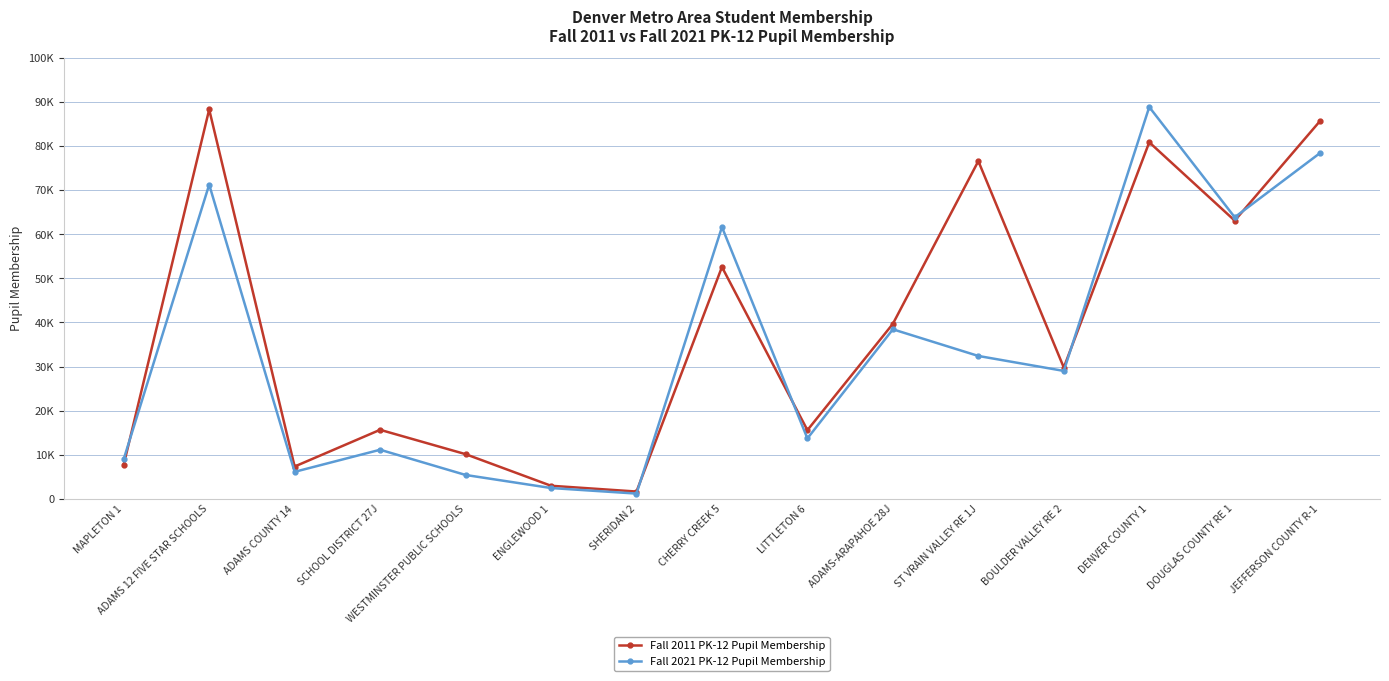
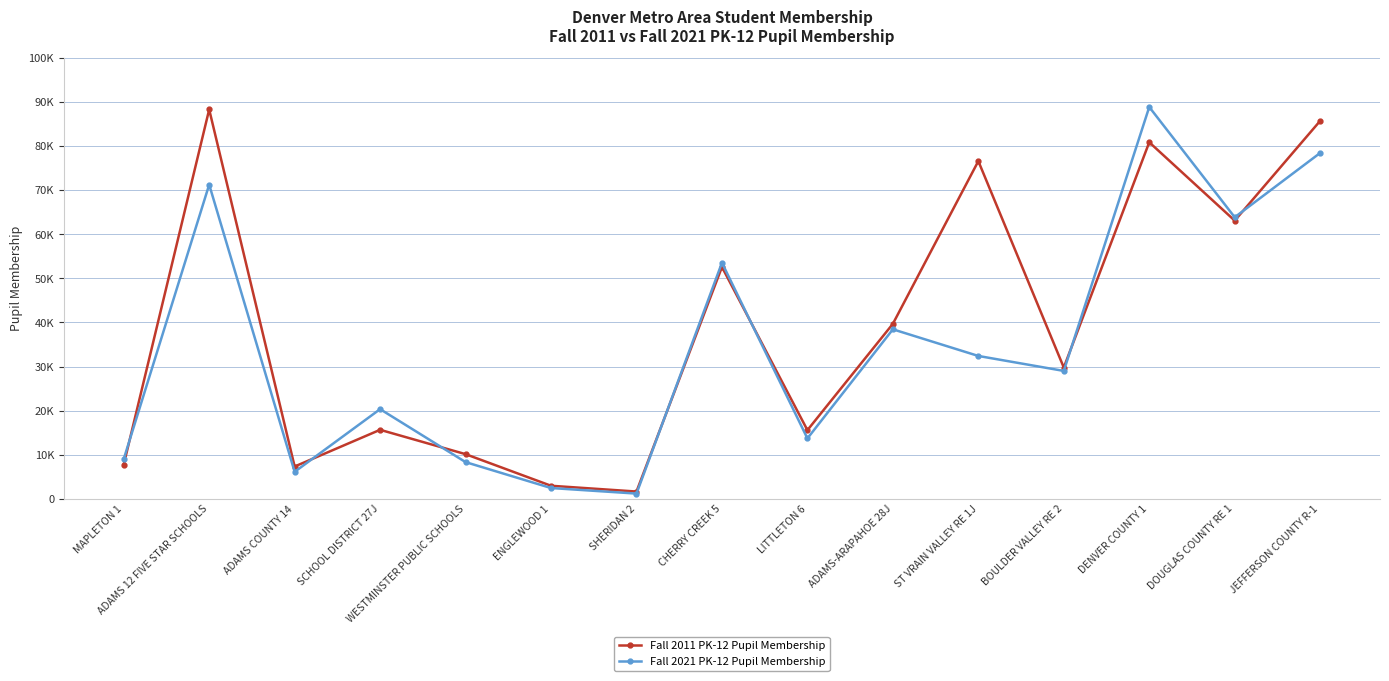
Fall 2021 PK-12 Pupil Membership, SCHOOL DISTRICT 27J: 11000 -> 20000
Fall 2021 PK-12 Pupil Membership, WESTMINSTER PUBLIC SCHOOLS: 5000 -> 8000
Fall 2021 PK-12 Pupil Membership, CHERRY CREEK 5: 62000 -> 54000
